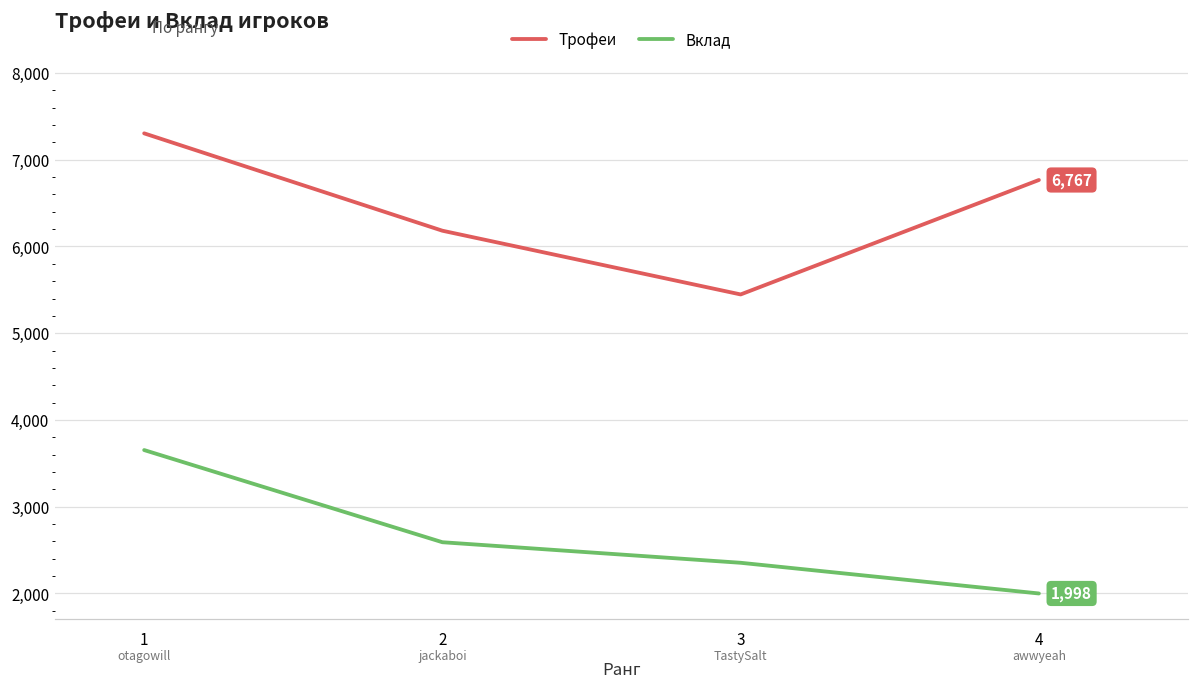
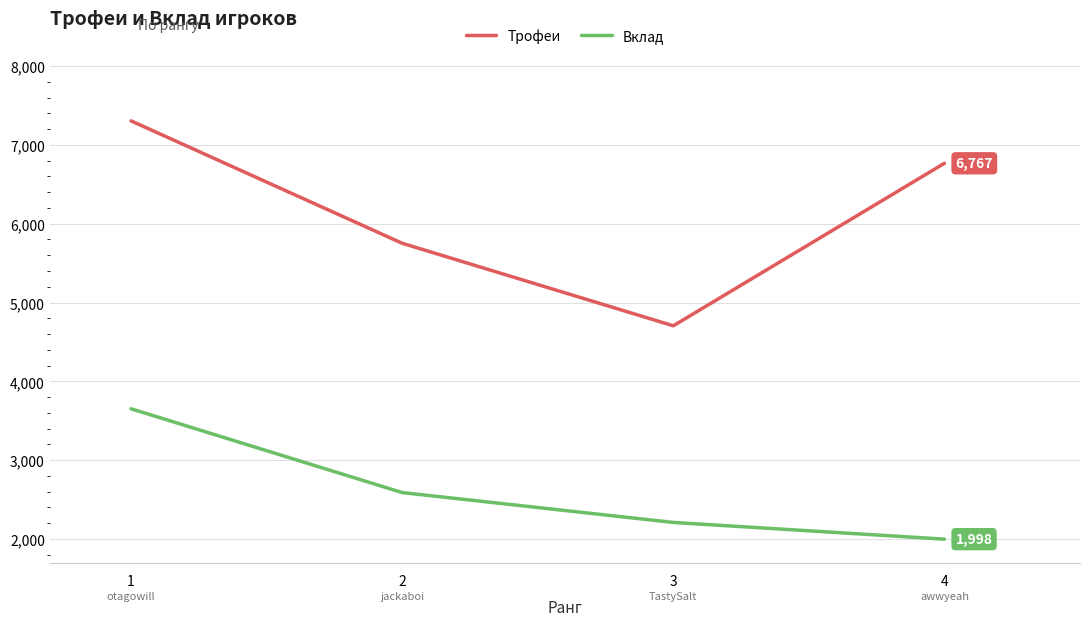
Трофеи, 2: 6,200 -> 5,800
Трофеи, 3: 5,400 -> 4,700
Вклад, 3: 2,400 -> 2,200
